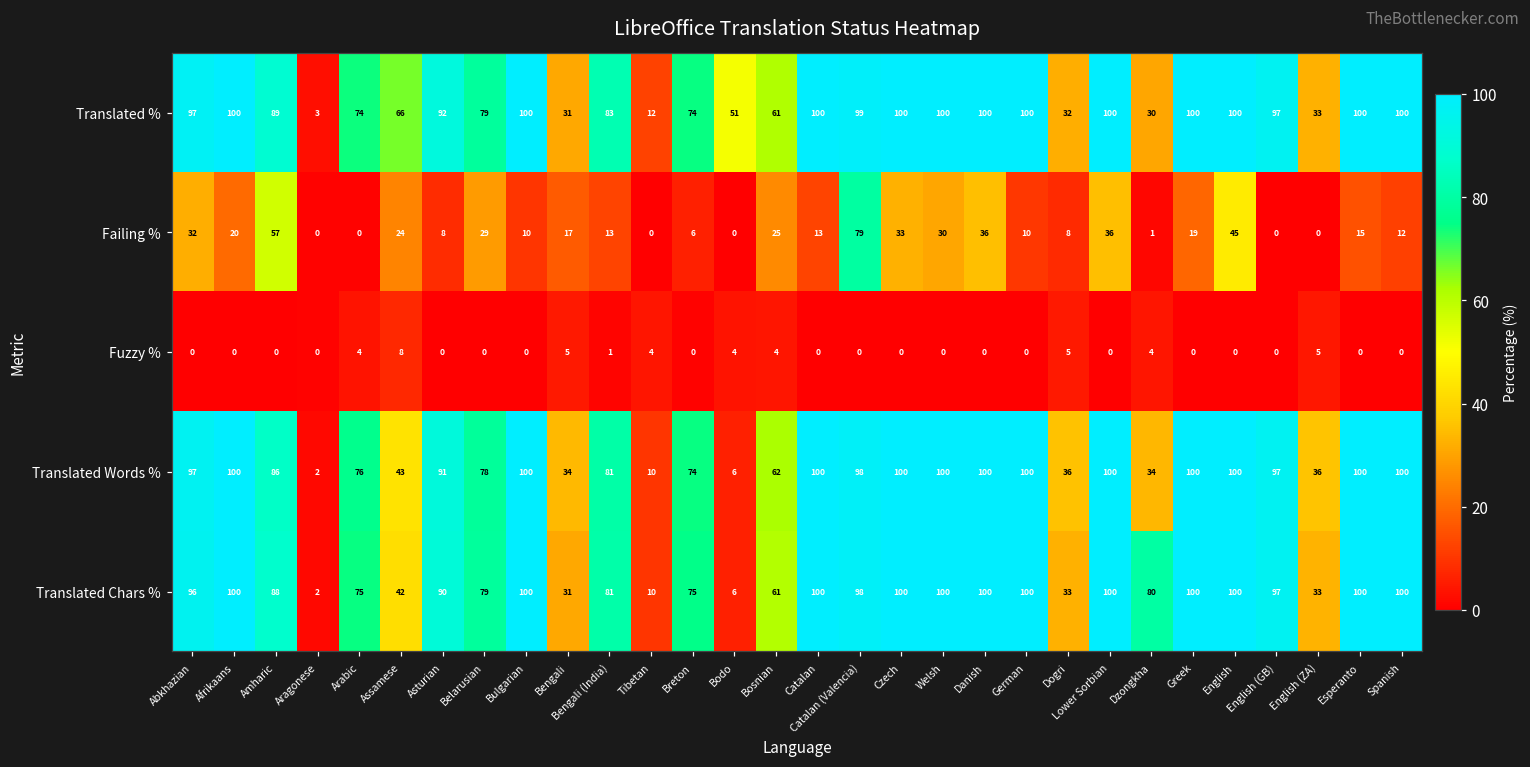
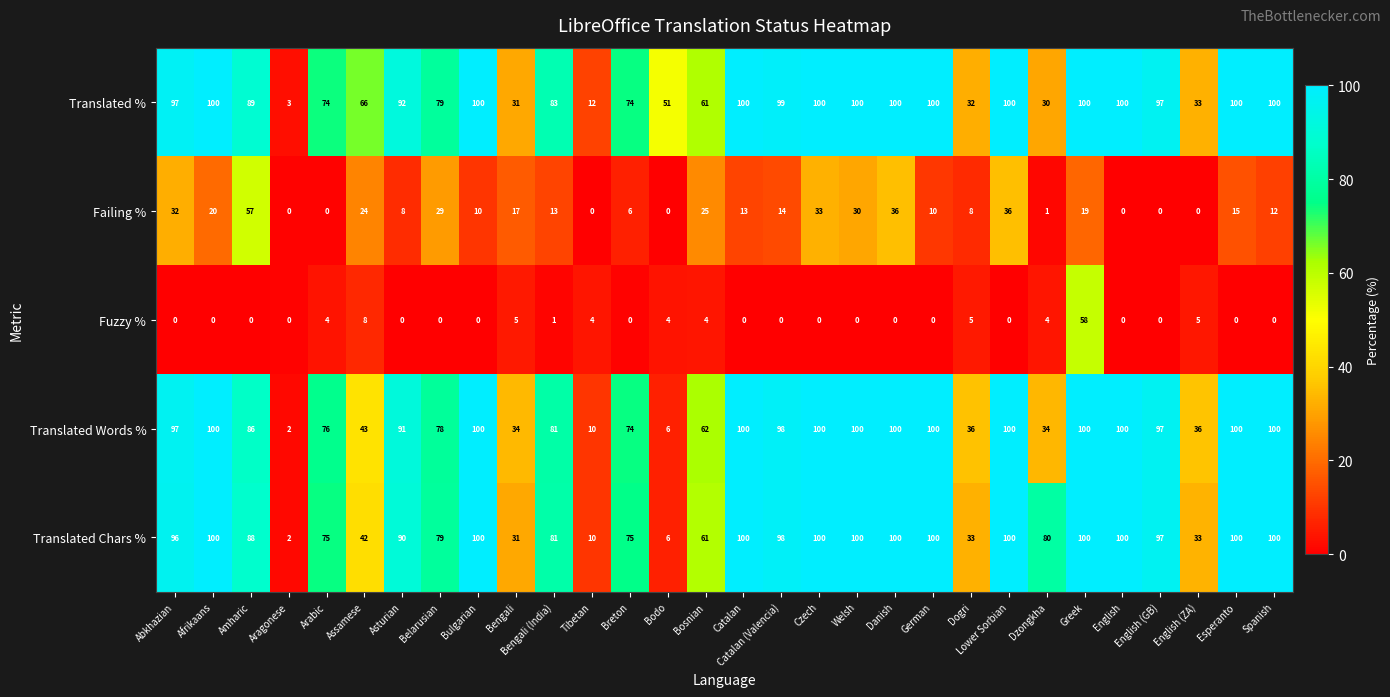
Failing %, Catalan (Valencia): 79 -> 14
Failing %, English: 45 -> 0
Fuzzy %, Greek: 0 -> 58
